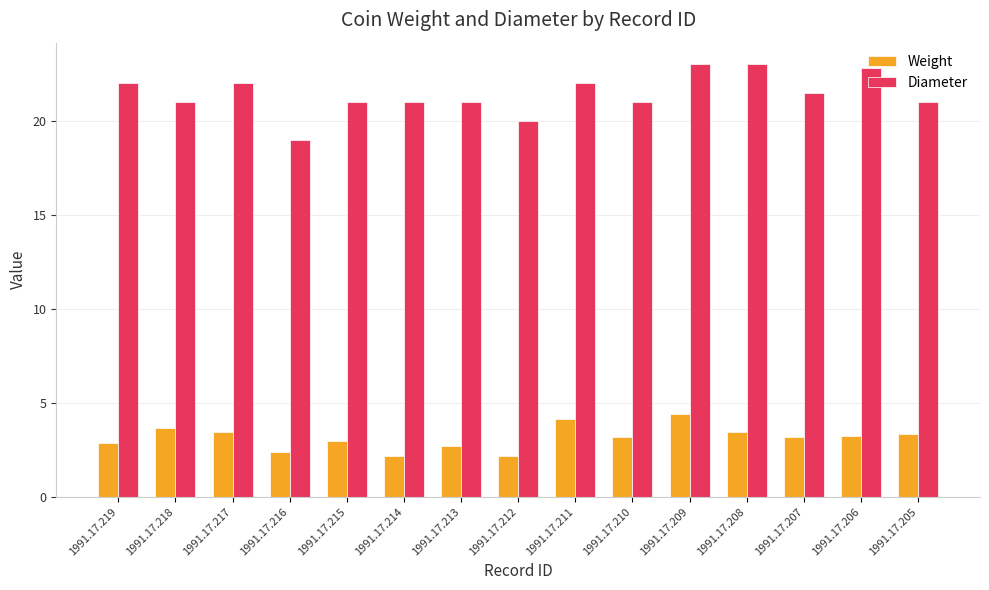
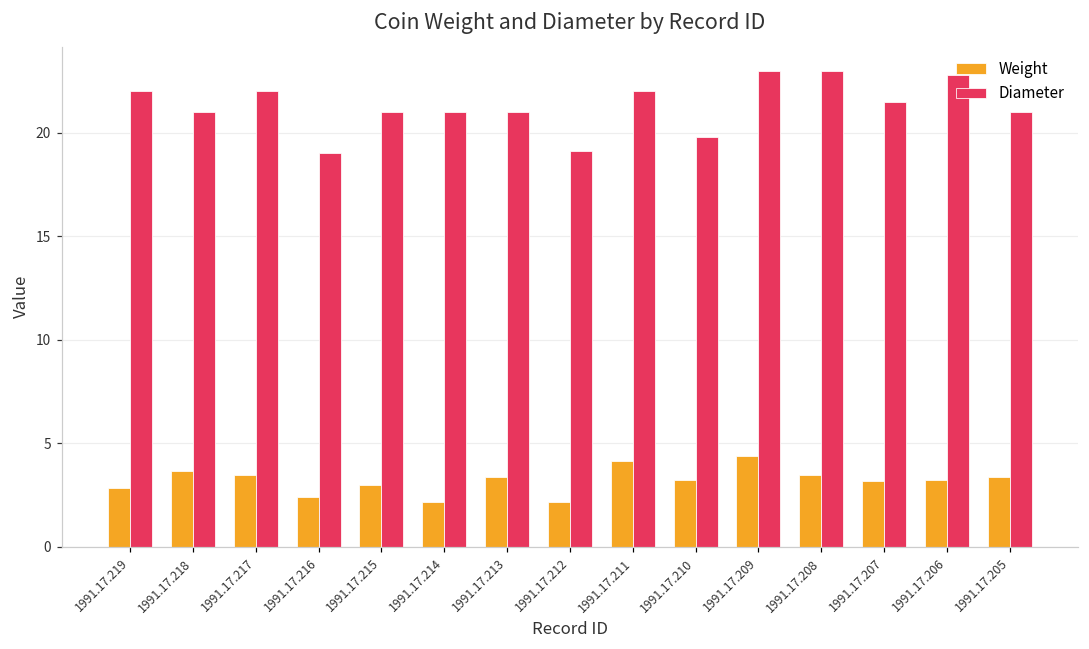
Weight, 1991.17.213: 2.7 -> 3.4
Diameter, 1991.17.212: 20.0 -> 19.1
Diameter, 1991.17.210: 21.0 -> 19.8
